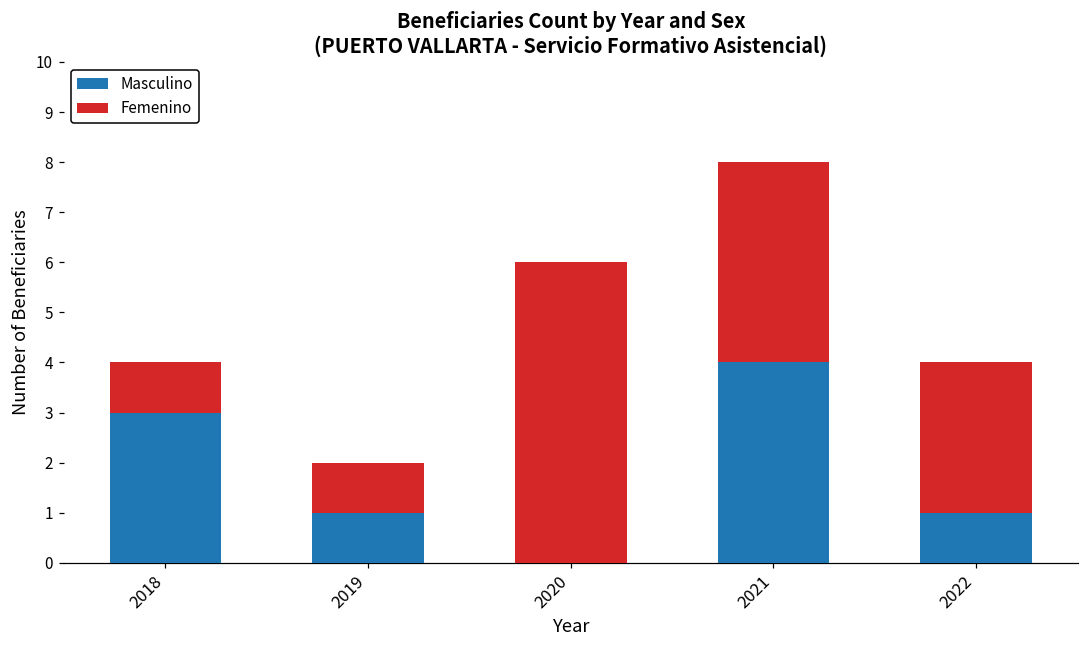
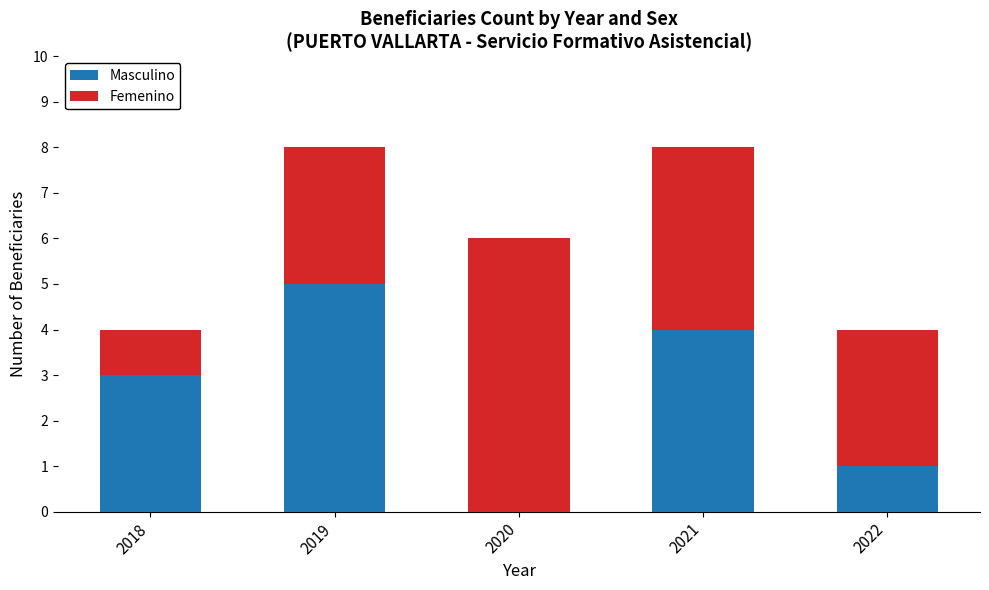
Masculino, 2019: 1 -> 5
Femenino, 2019: 1 -> 3
